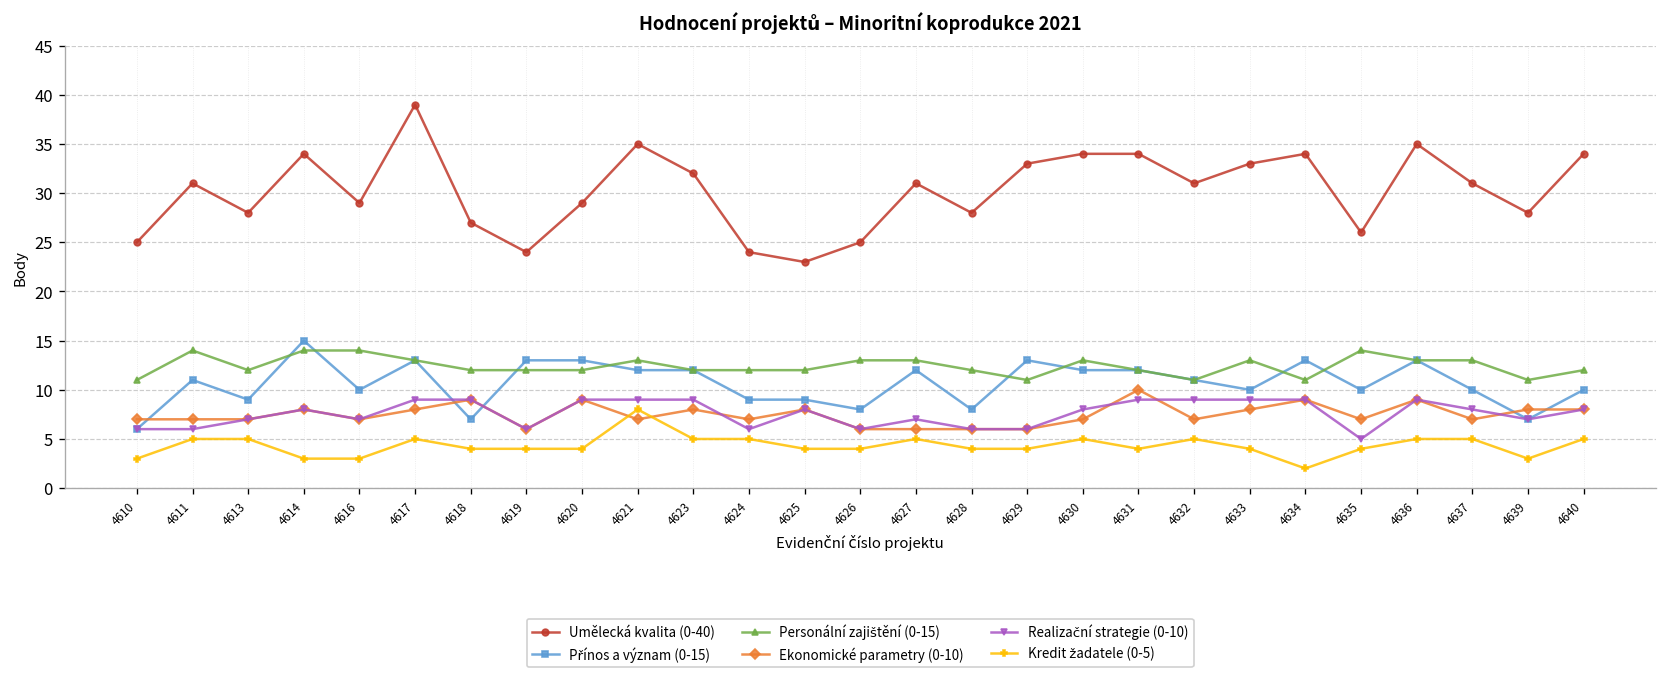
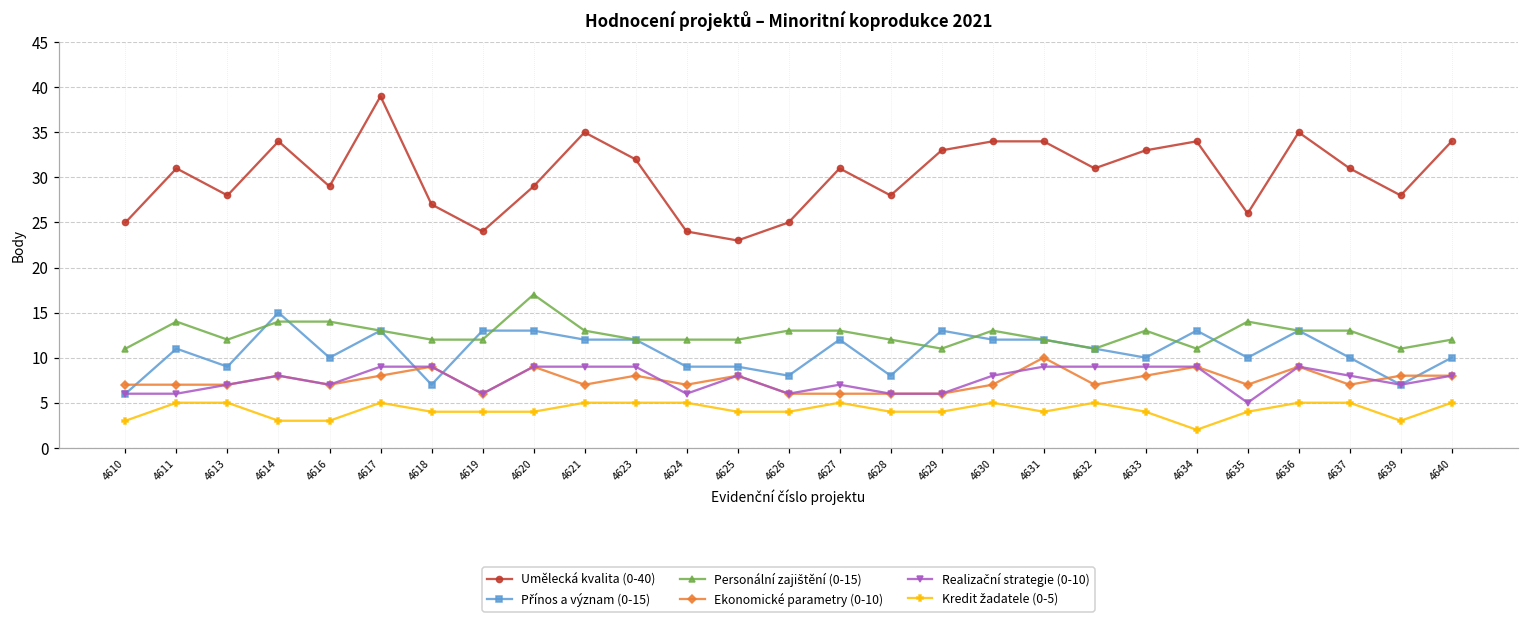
Personální zajištění (0-15), 4620: 12 -> 17
Kredit žadatele (0-5), 4621: 8 -> 5
